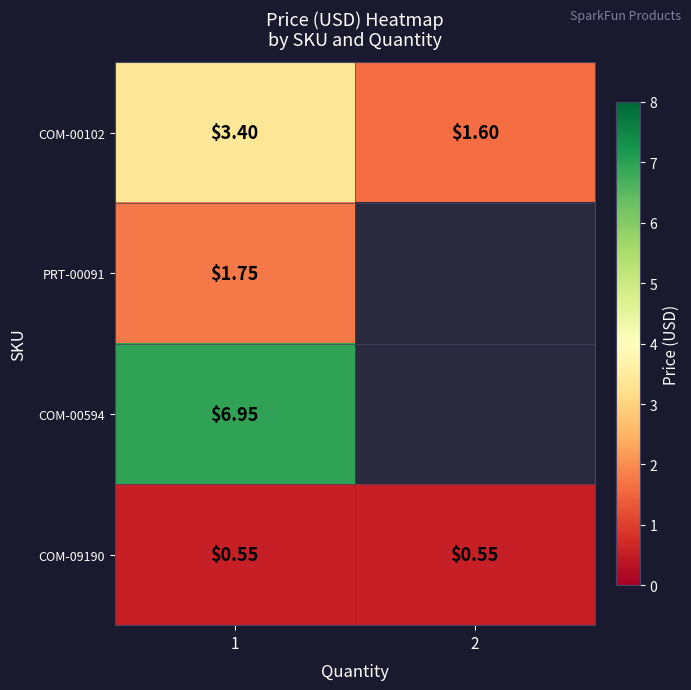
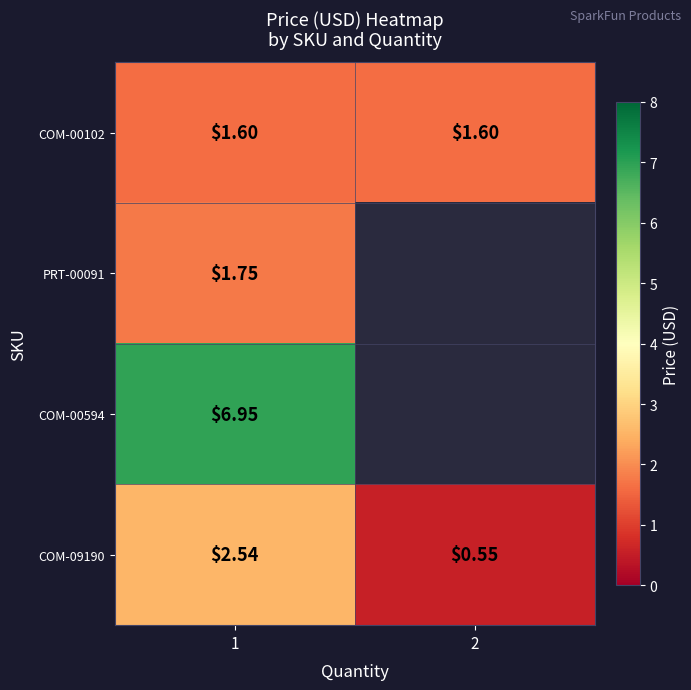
COM-00102, 1: $3.40 -> $1.60
COM-09190, 1: $0.55 -> $2.54
